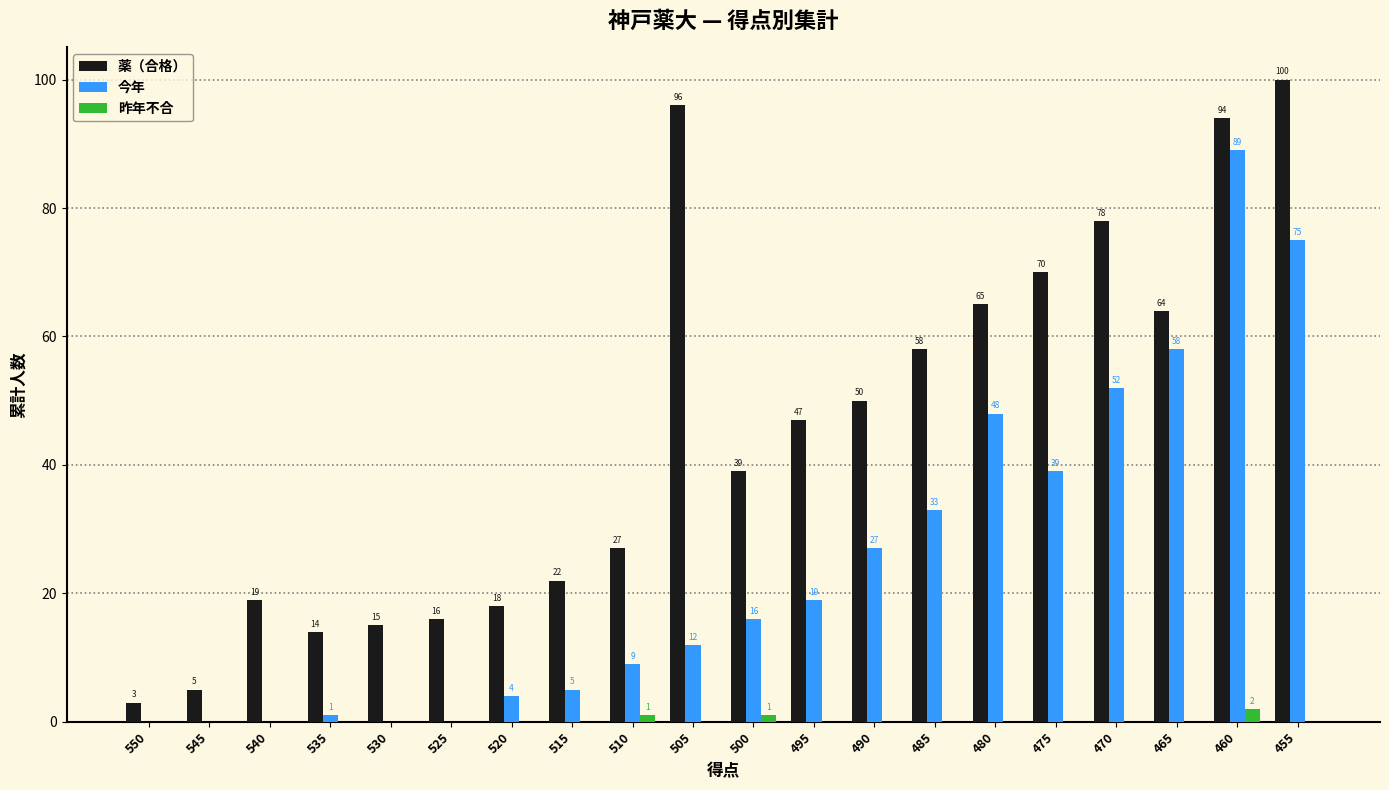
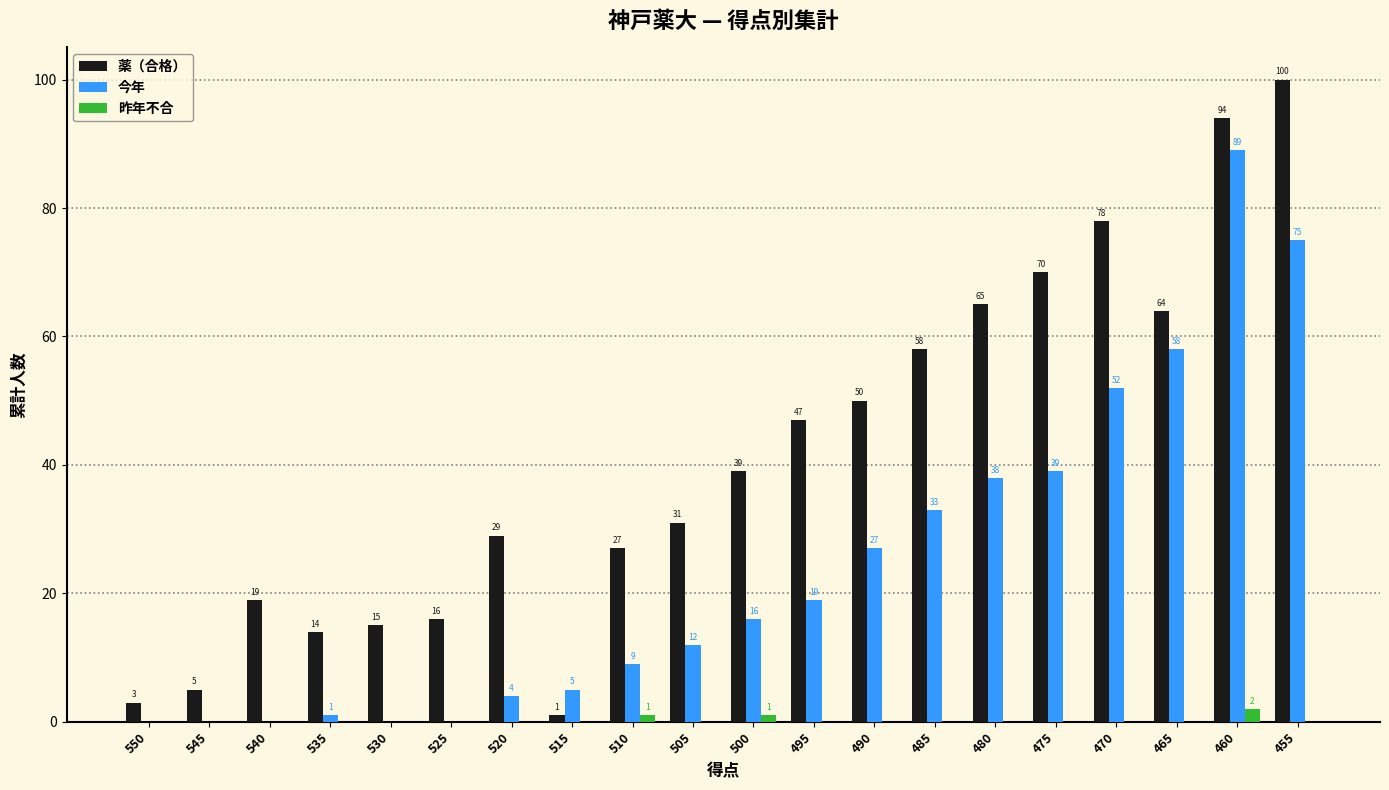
薬（合格）, 520: 18 -> 29
薬（合格）, 515: 22 -> 1
薬（合格）, 505: 96 -> 31
今年, 480: 48 -> 38
